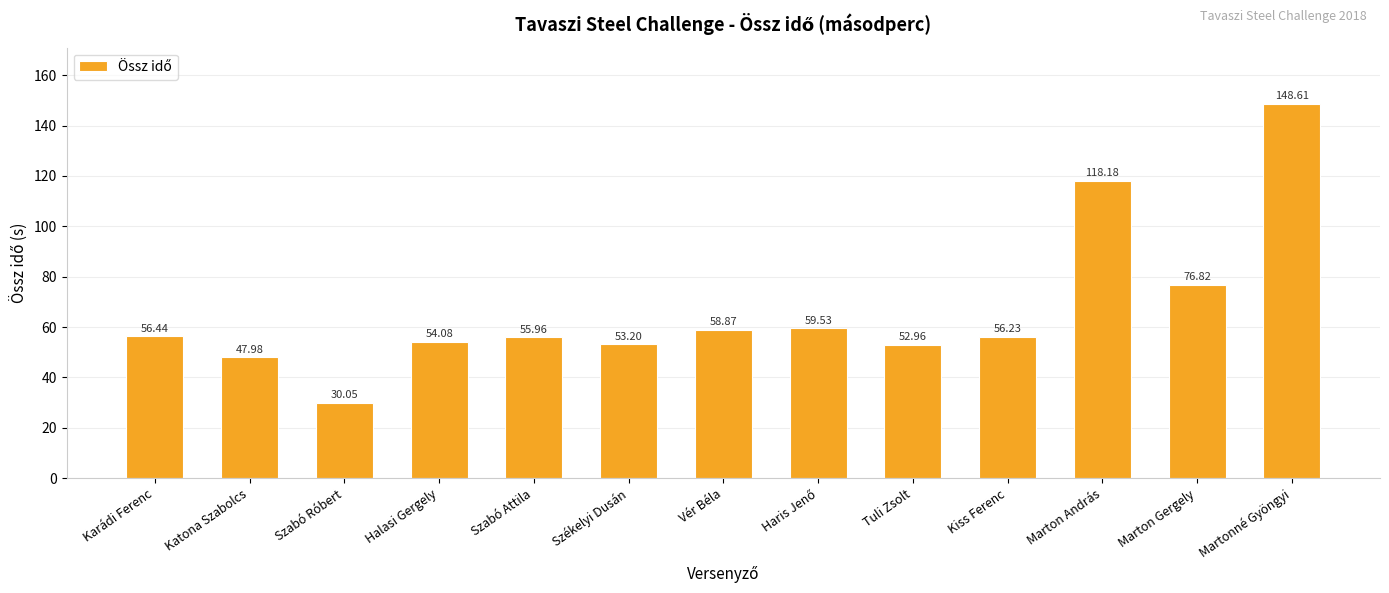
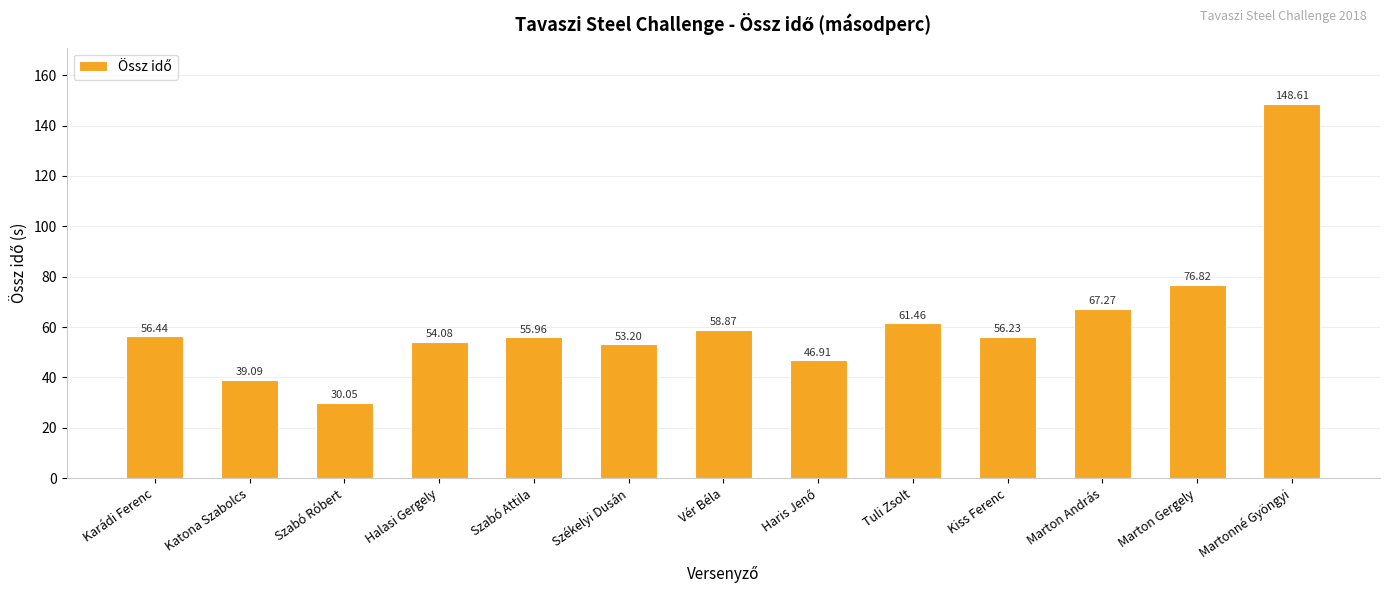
Katona Szabolcs: 47.98 -> 39.09
Haris Jenő: 59.53 -> 46.91
Tuli Zsolt: 52.96 -> 61.46
Marton András: 118.18 -> 67.27
